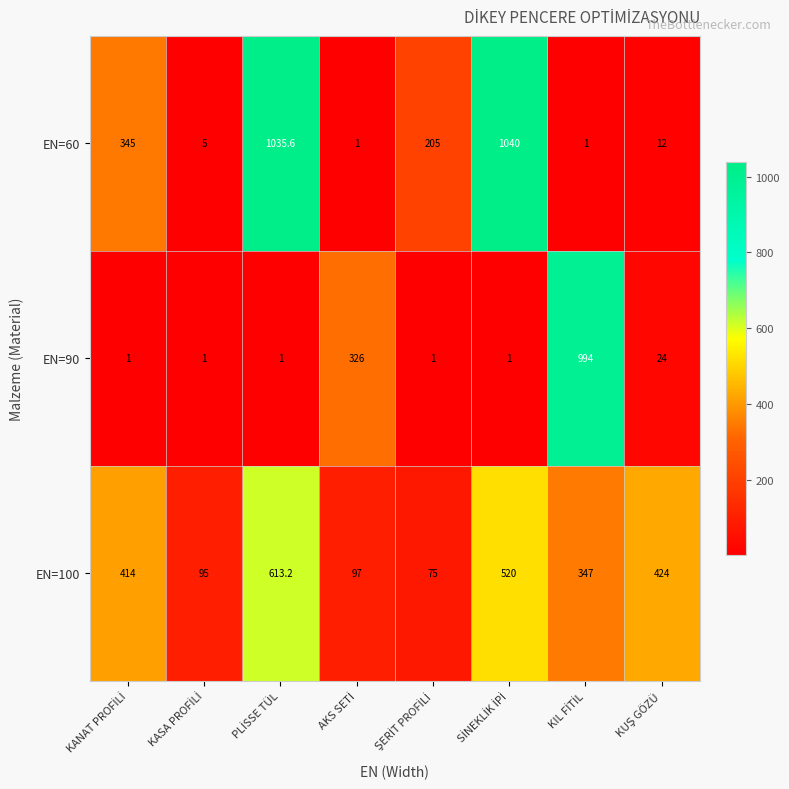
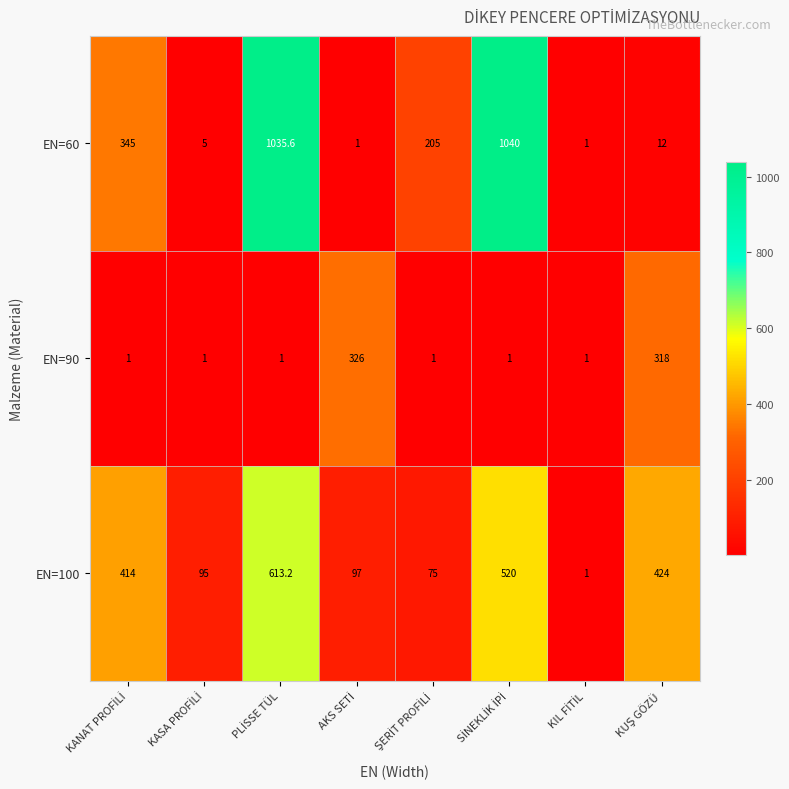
EN=90, KIL FİTİL: 994 -> 1
EN=90, KUŞ GÖZÜ: 24 -> 318
EN=100, KIL FİTİL: 347 -> 1
